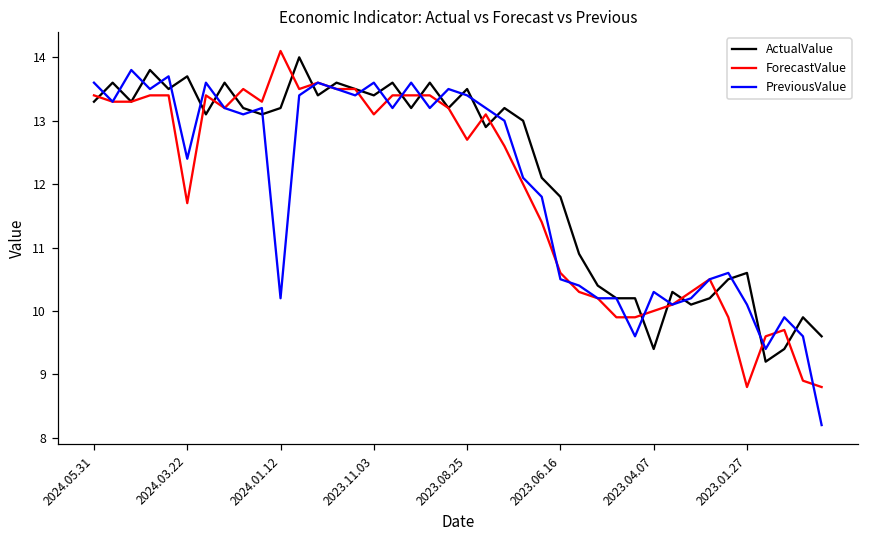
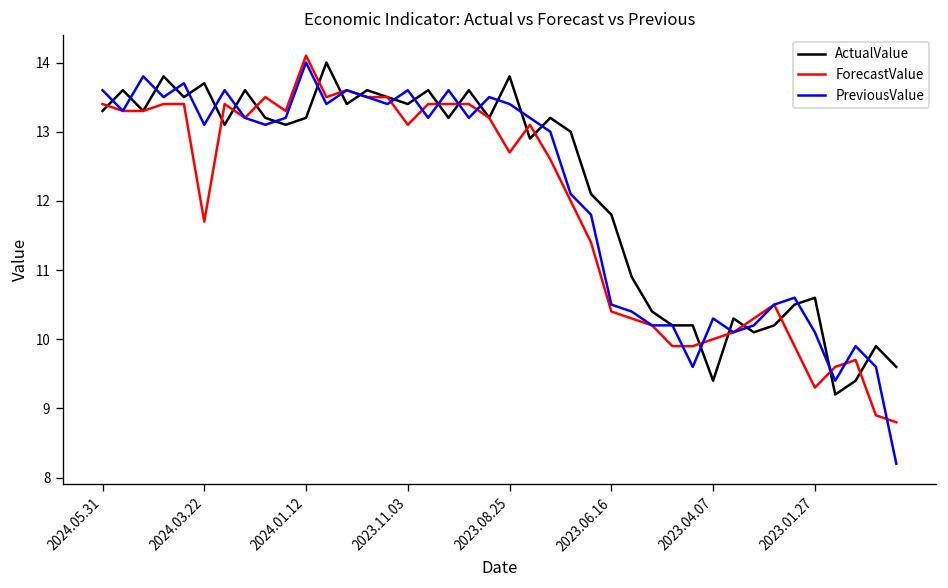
PreviousValue, 2024.03.22: 12.4 -> 13.1
PreviousValue, 2024.01.12: 10.2 -> 14.0
ActualValue, 2023.08.25: 13.5 -> 13.8
ForecastValue, 2023.06.16: 10.6 -> 10.4
ForecastValue, 2023.01.27: 8.8 -> 9.3
